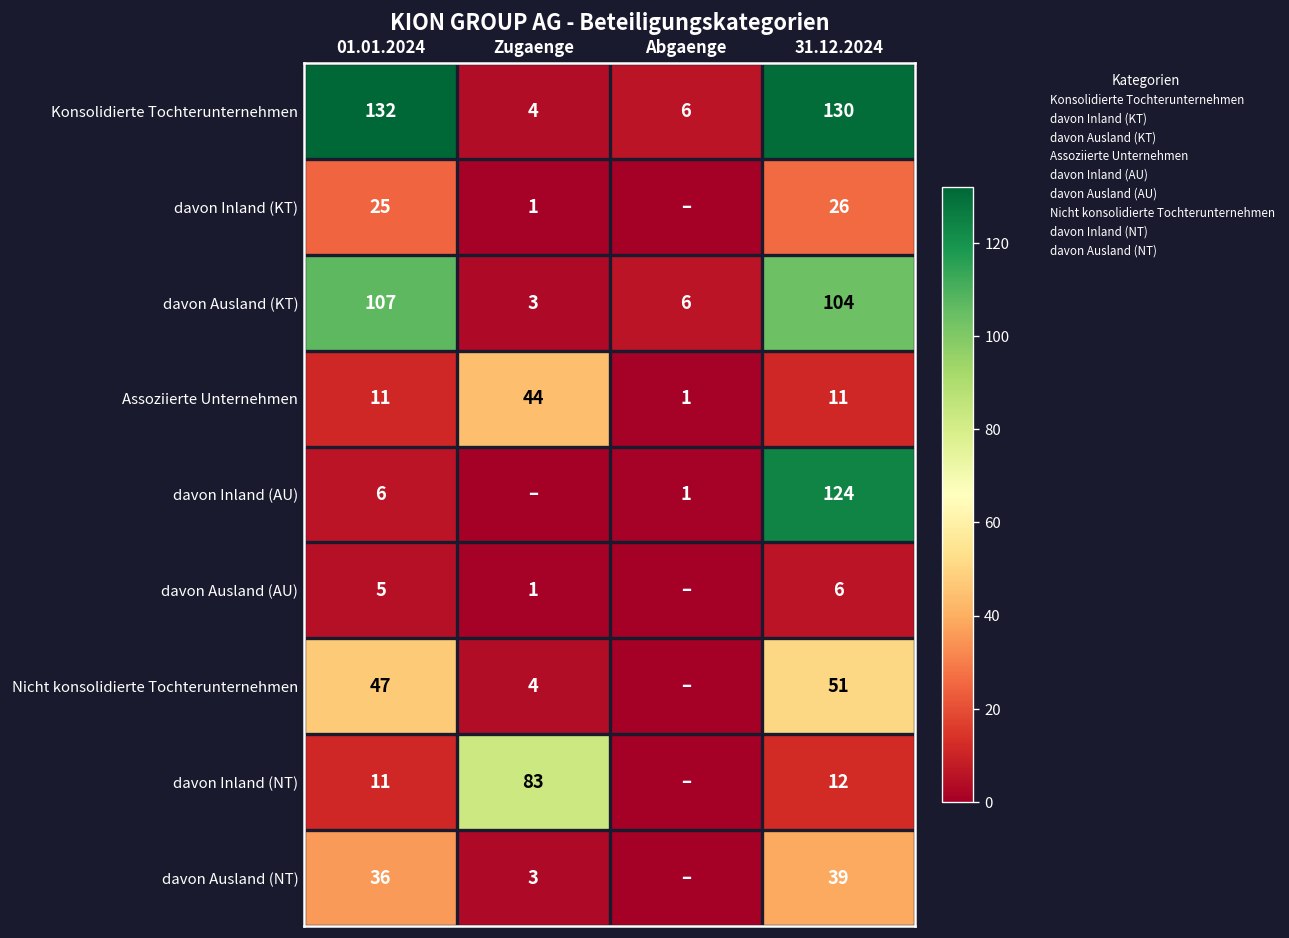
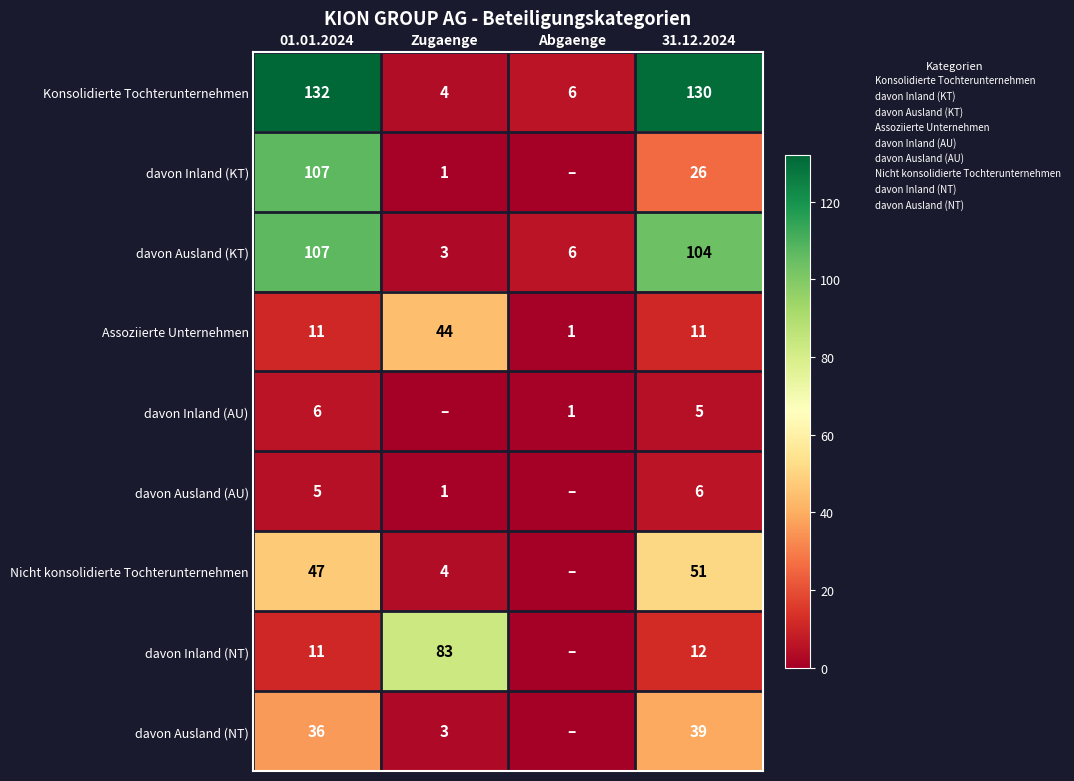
davon Inland (KT), 01.01.2024: 25 -> 107
davon Inland (AU), 31.12.2024: 124 -> 5
